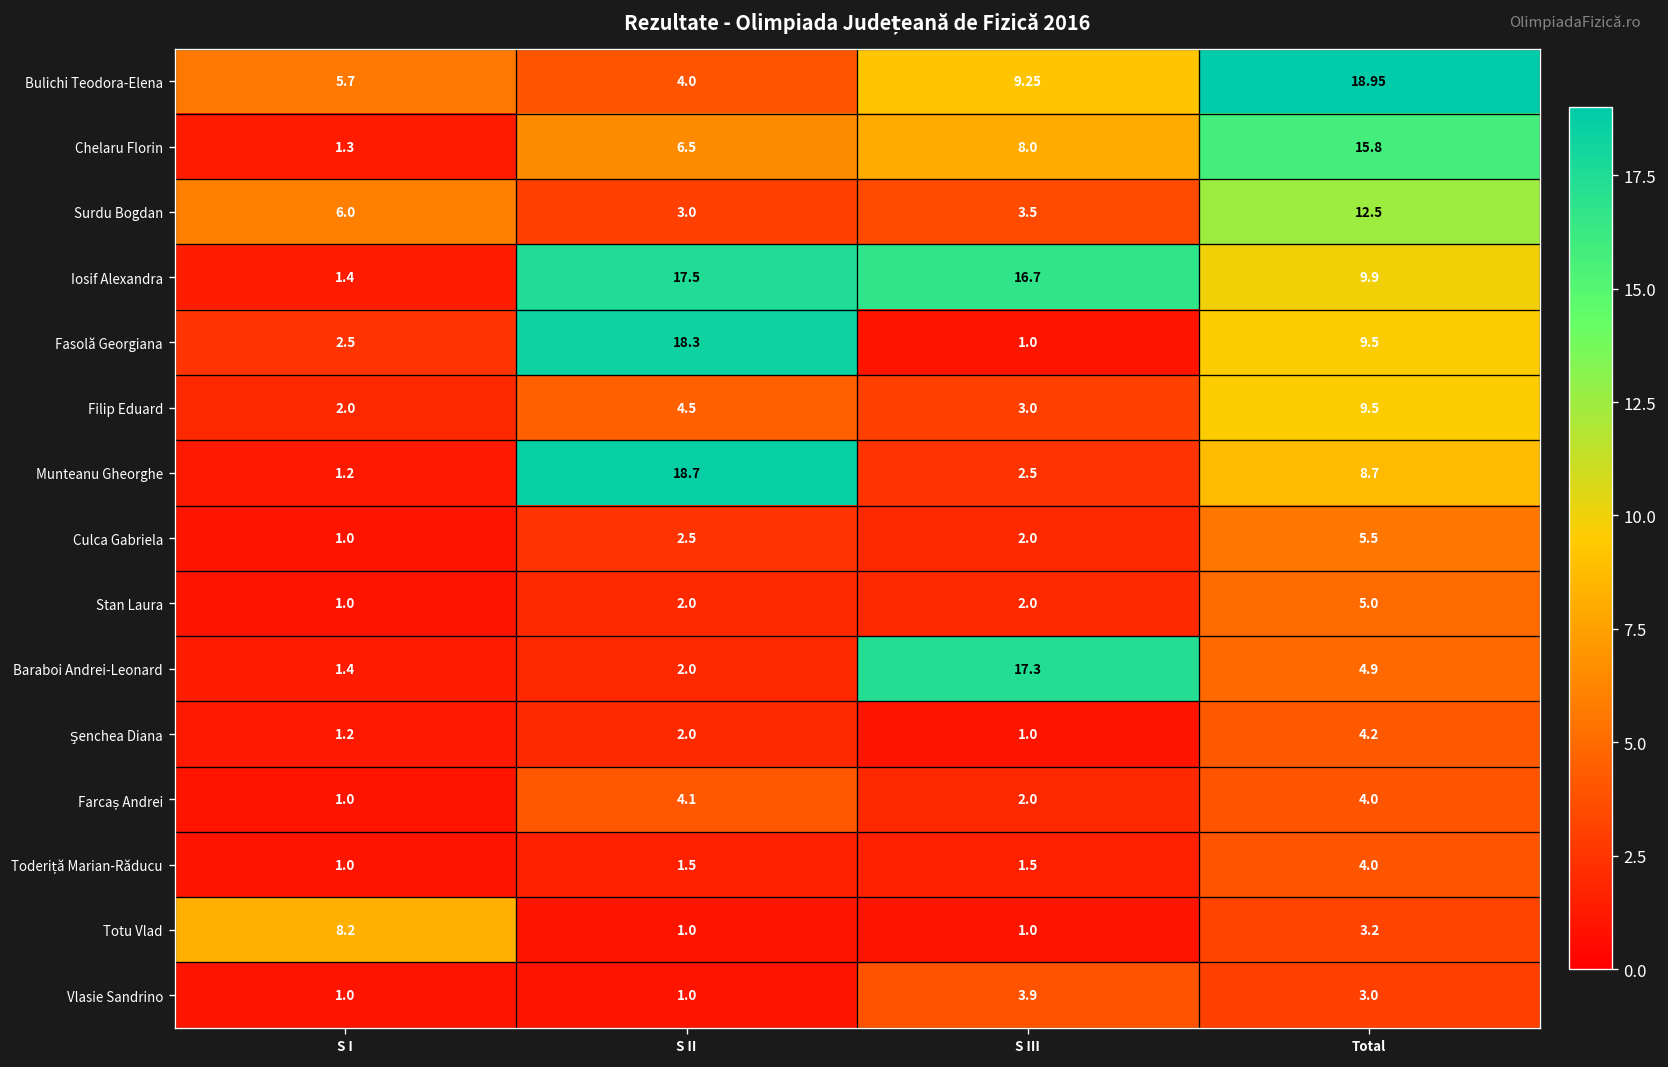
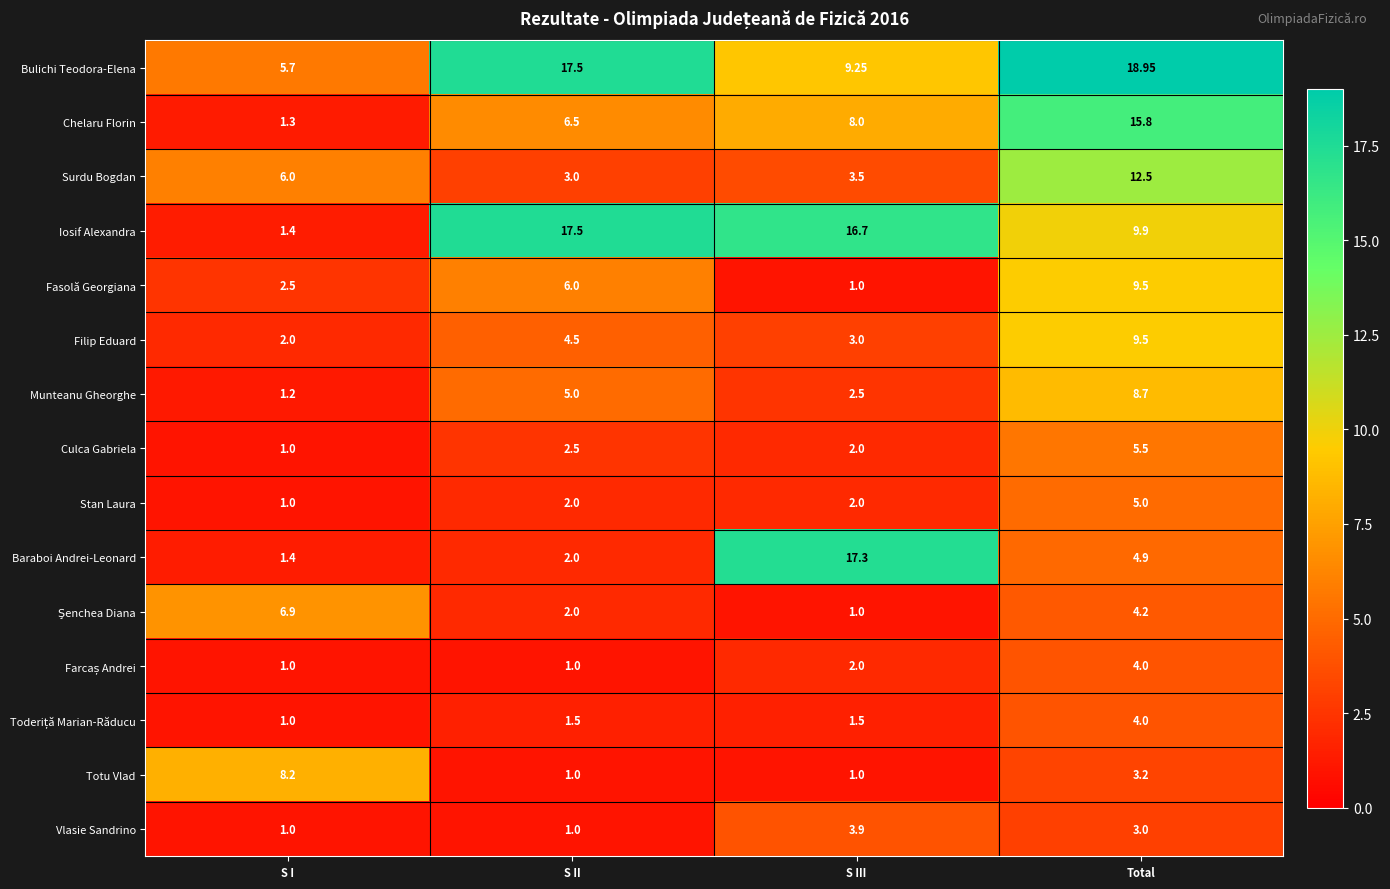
Bulichi Teodora-Elena, S II: 4.0 -> 17.5
Fasolă Georgiana, S II: 18.3 -> 6.0
Munteanu Gheorghe, S II: 18.7 -> 5.0
Şenchea Diana, S I: 1.2 -> 6.9
Farcaș Andrei, S II: 4.1 -> 1.0
